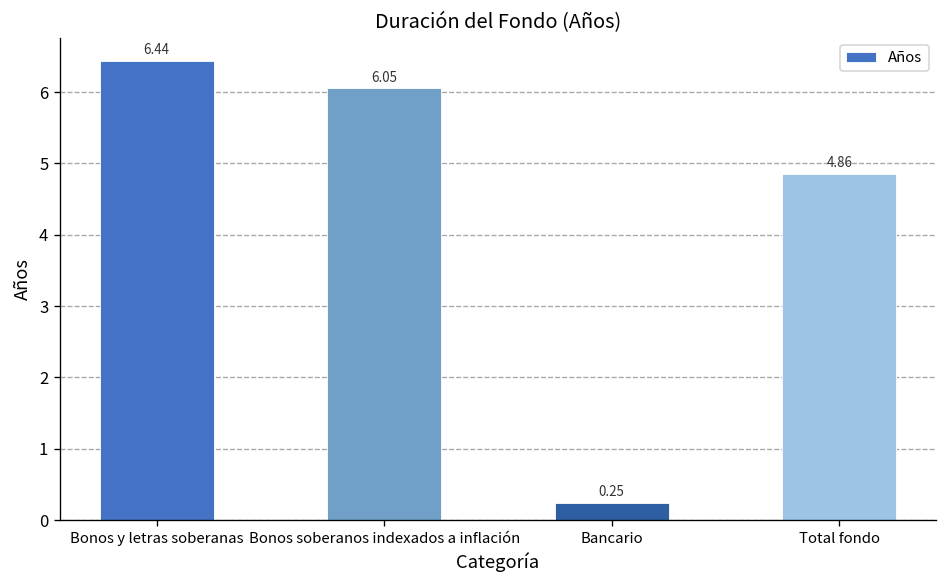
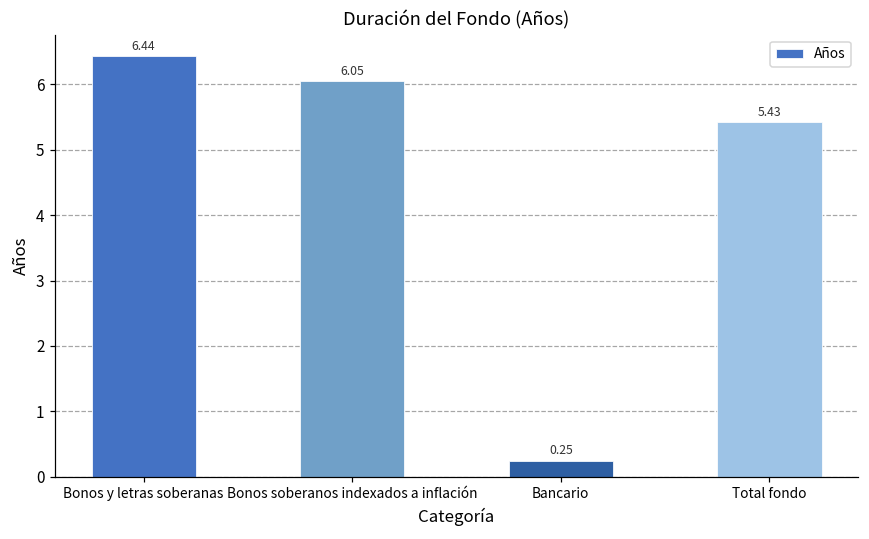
Total fondo: 4.86 -> 5.43
